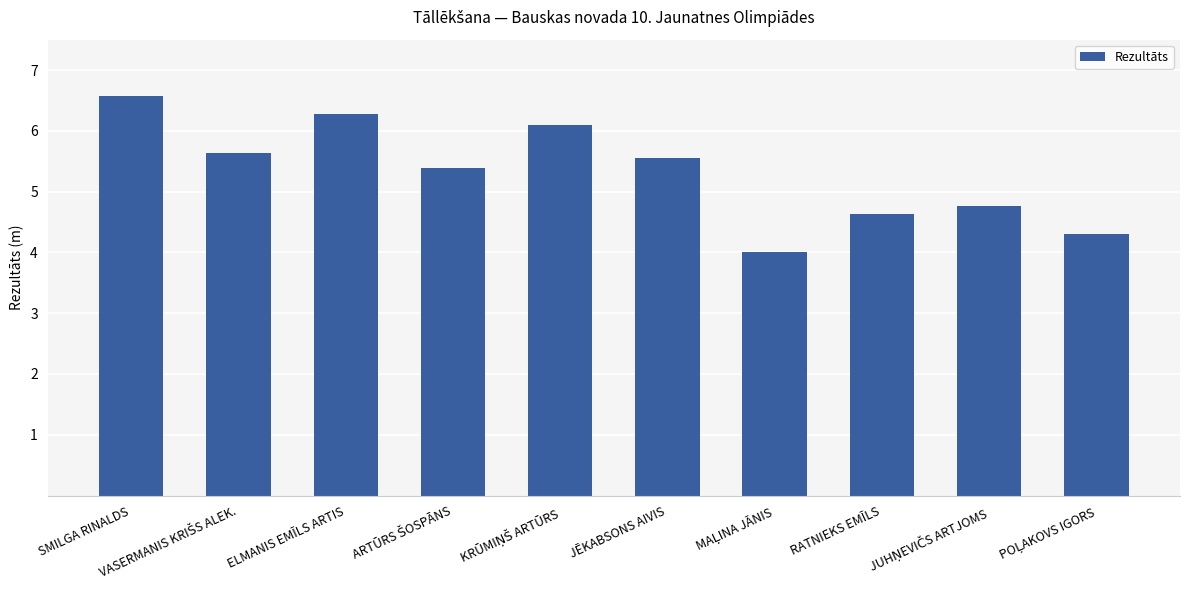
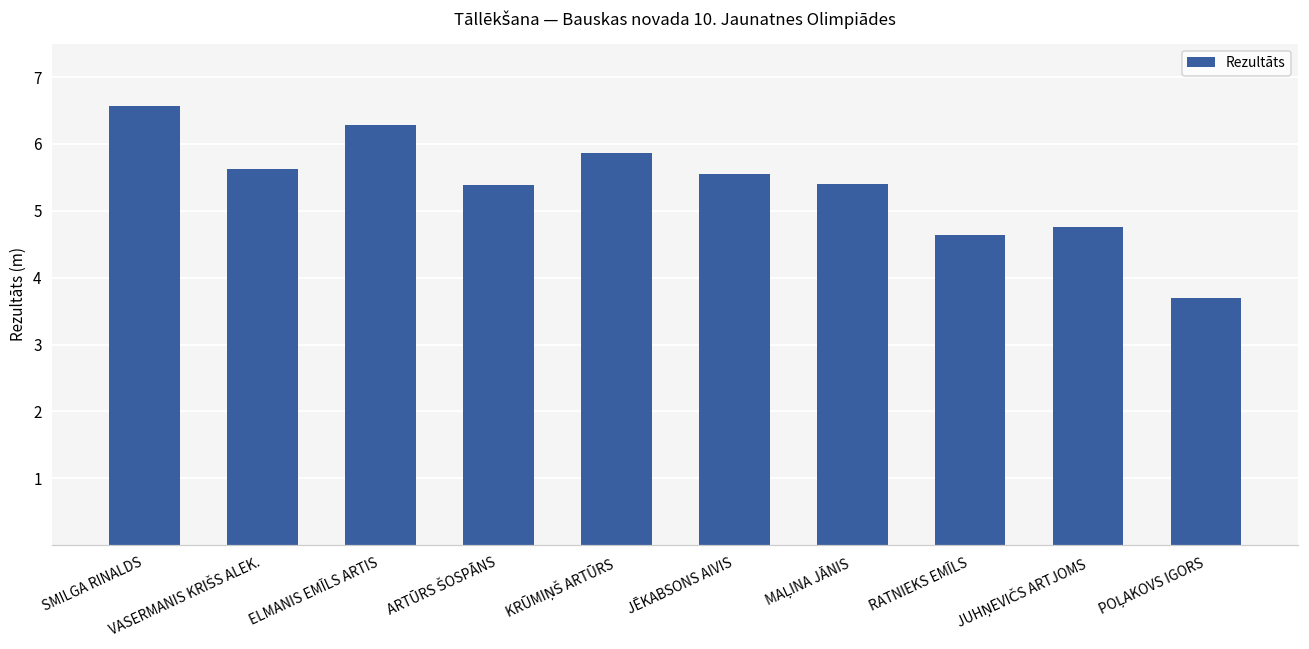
KRŪMIŅŠ ARTŪRS: 6.1 -> 5.9
MAĻINA JĀNIS: 4.0 -> 5.4
POĻAKOVS IGORS: 4.3 -> 3.7
